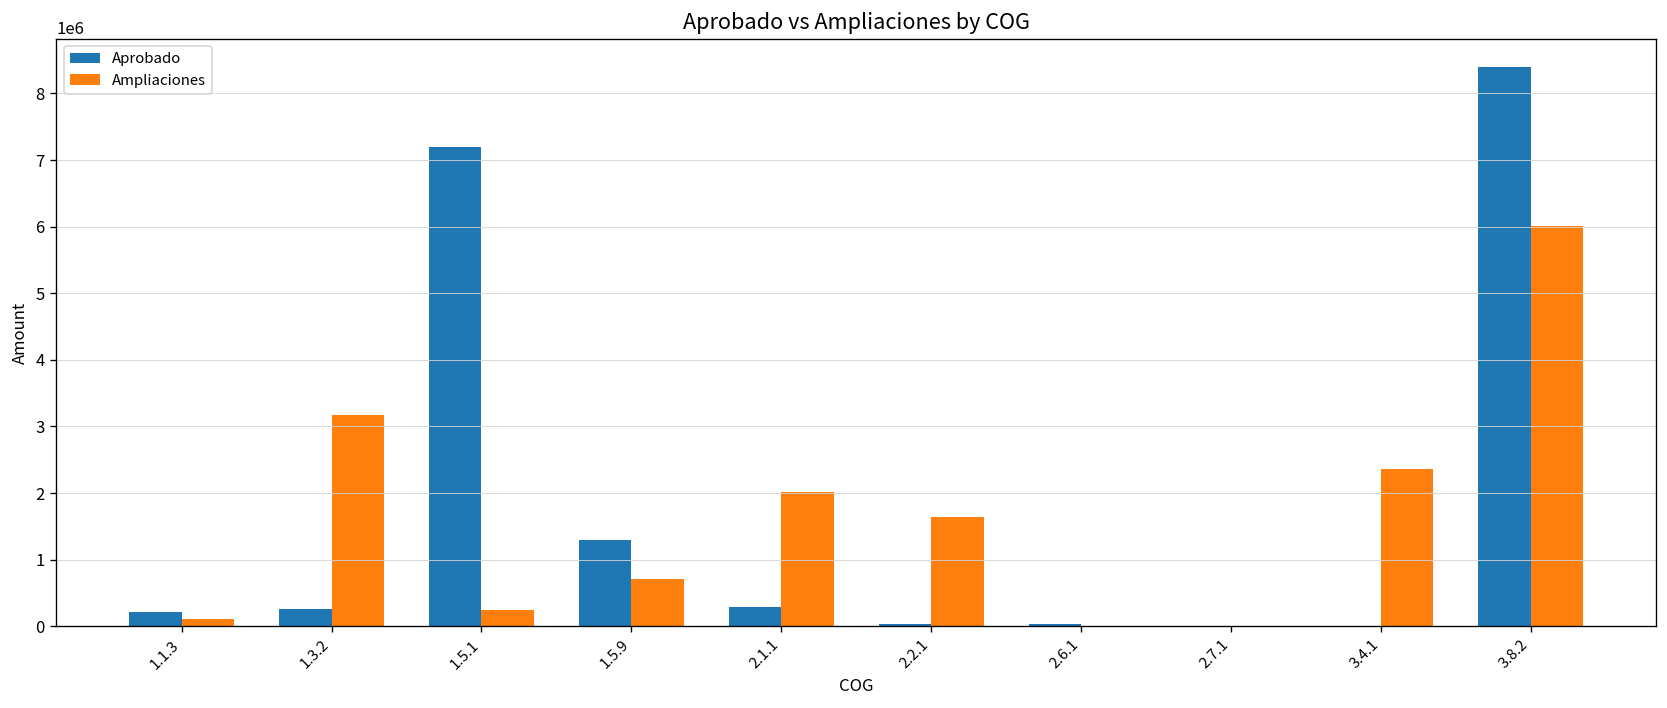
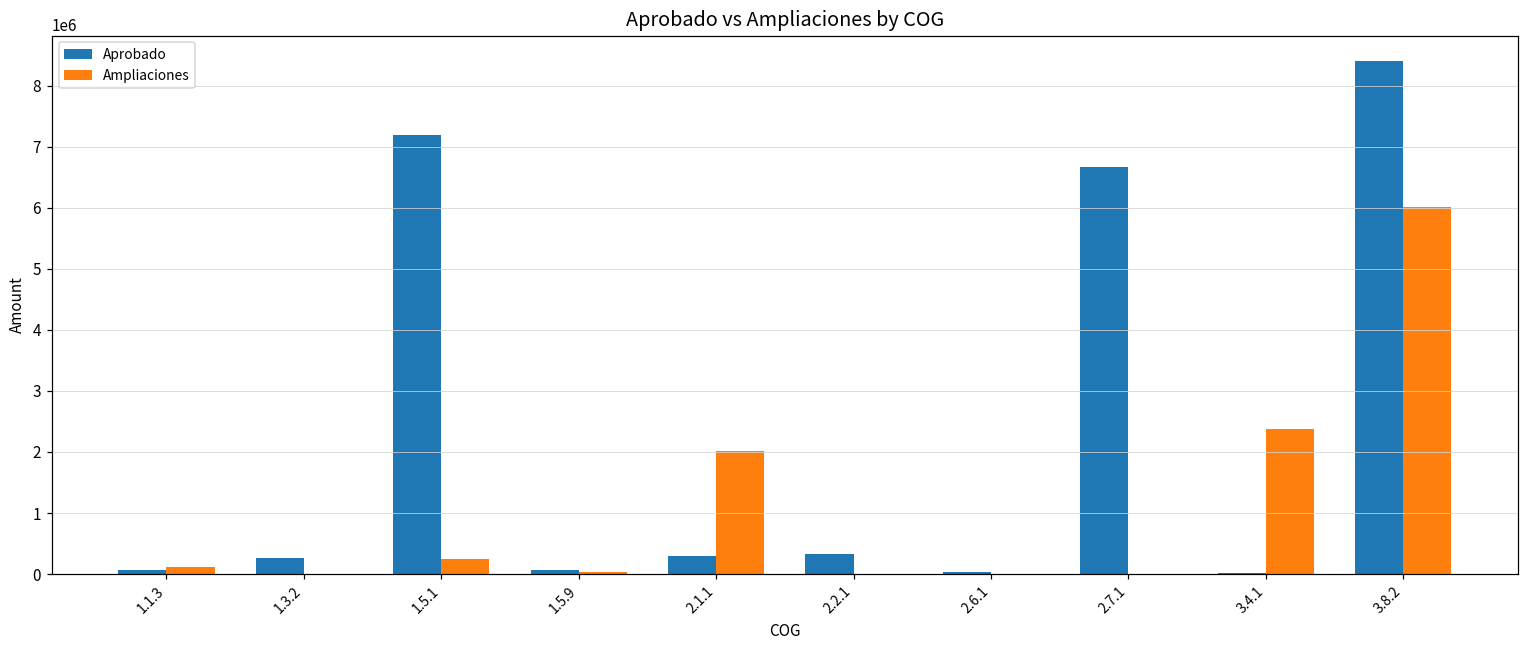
Aprobado, 1.1.3: 200000 -> 100000
Ampliaciones, 1.3.2: 3200000 -> 0
Aprobado, 1.5.9: 1300000 -> 100000
Ampliaciones, 1.5.9: 700000 -> 0
Aprobado, 2.2.1: 0 -> 300000
Ampliaciones, 2.2.1: 1600000 -> 0
Aprobado, 2.7.1: 0 -> 6700000
